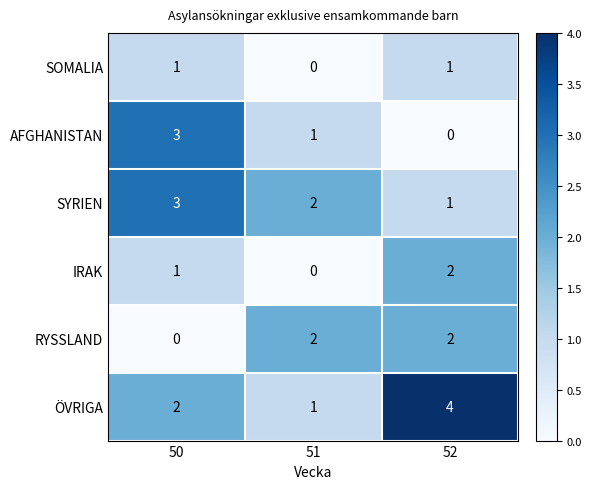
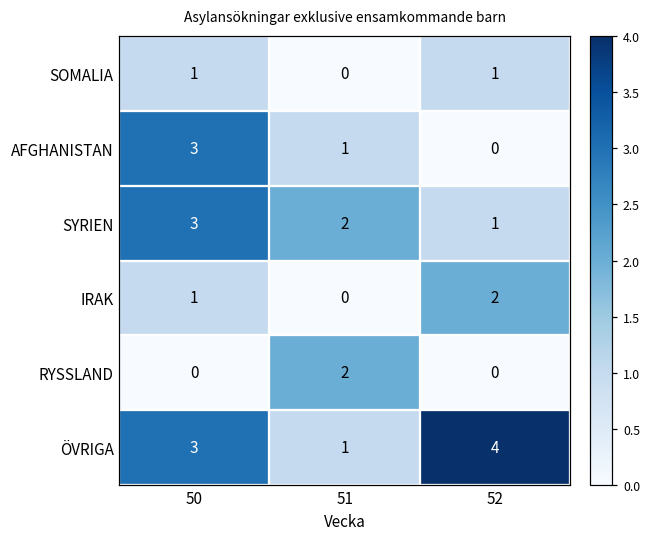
RYSSLAND, 52: 2 -> 0
ÖVRIGA, 50: 2 -> 3
